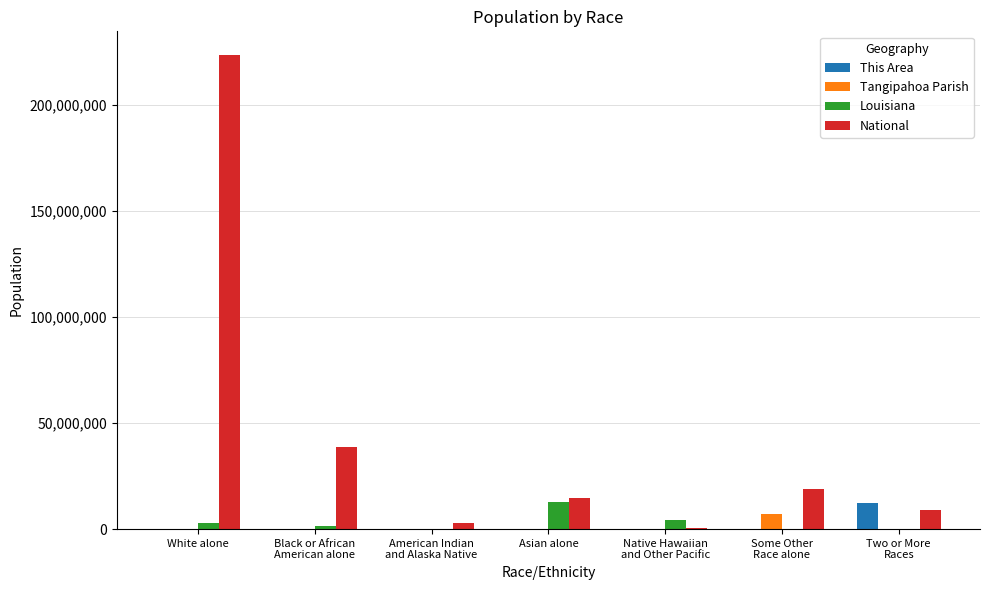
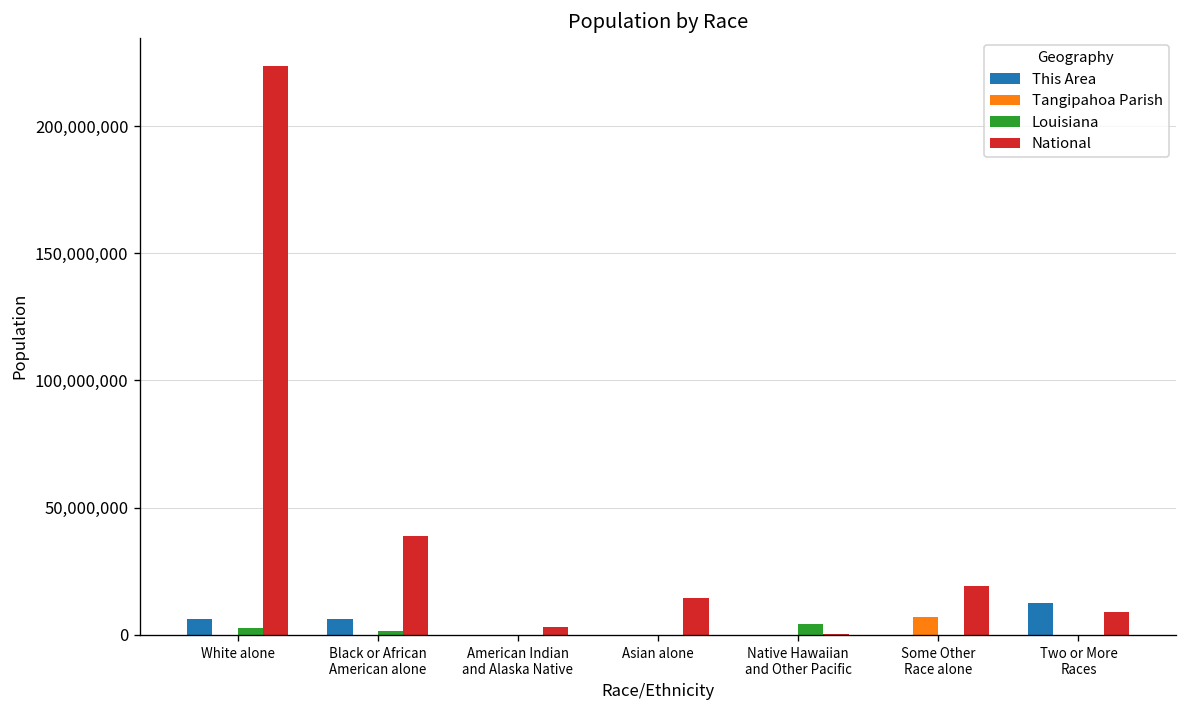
This Area, White alone: 0 -> 6,000,000
This Area, Black or African American alone: 0 -> 6,000,000
Louisiana, Asian alone: 13,000,000 -> 0
